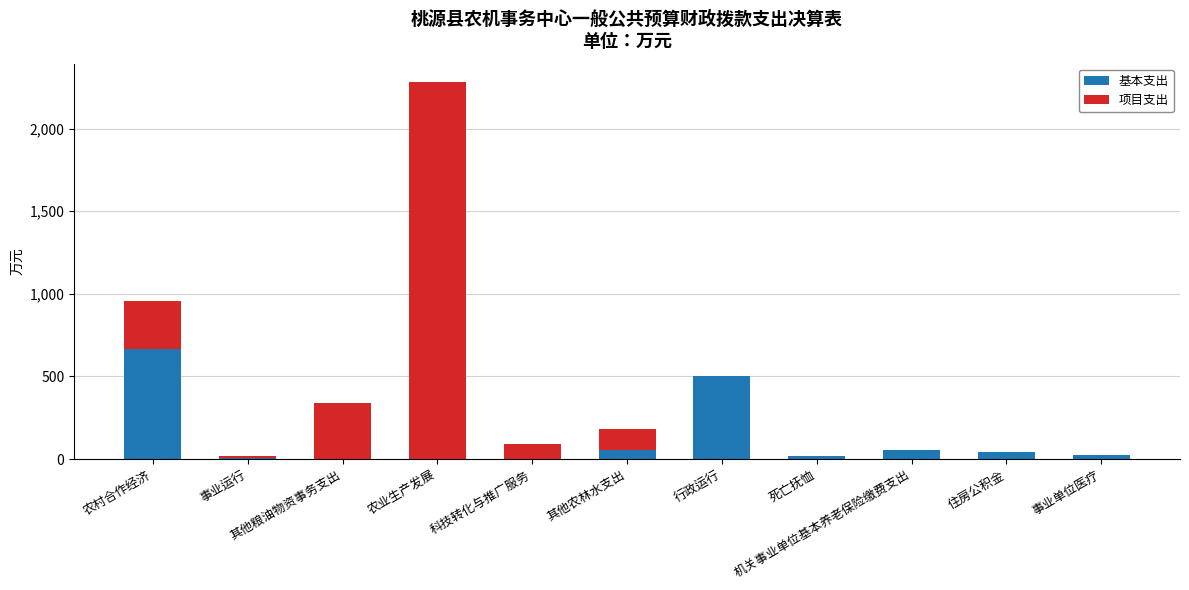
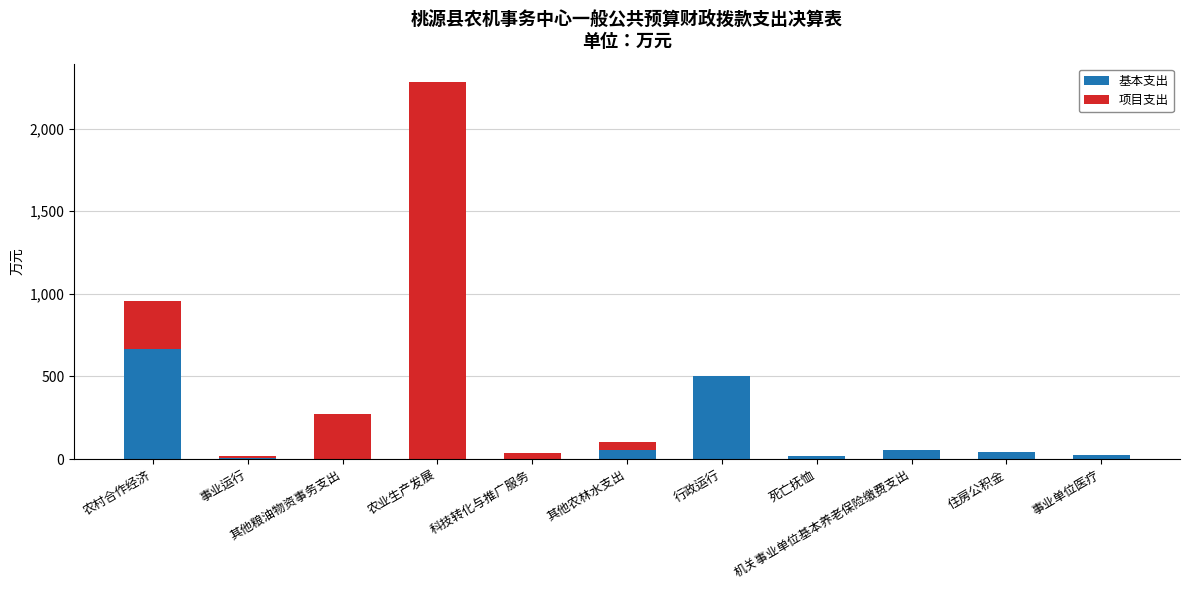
项目支出, 其他粮油物资事务支出: 340 -> 270
项目支出, 科技转化与推广服务: 90 -> 40
项目支出, 其他农林水支出: 130 -> 50
